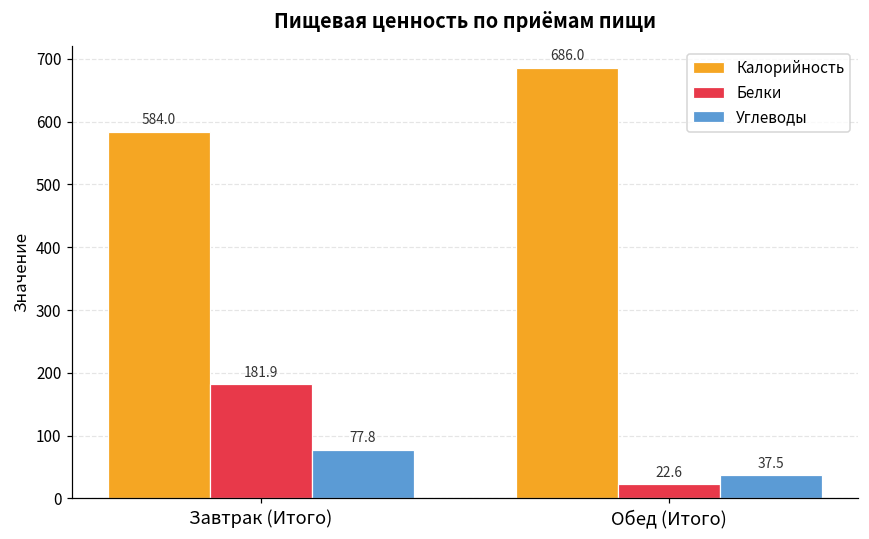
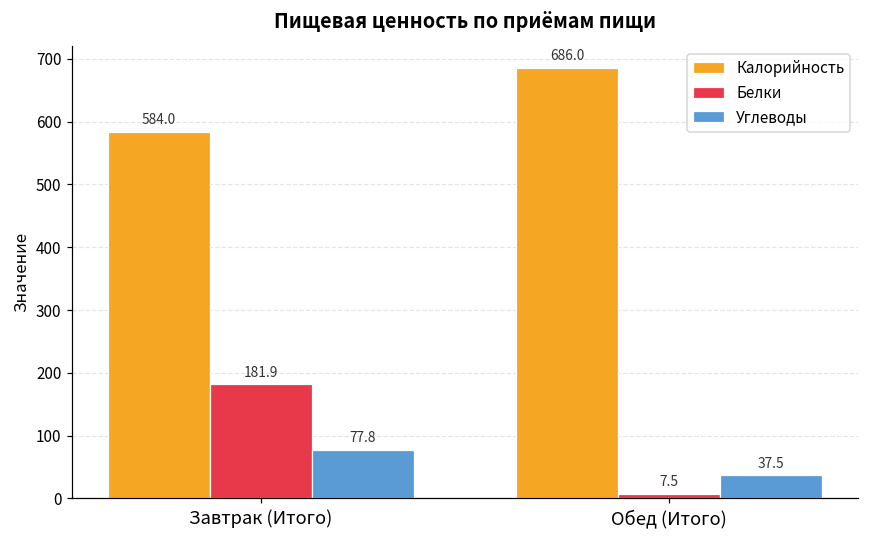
Белки, Обед (Итого): 22.6 -> 7.5
